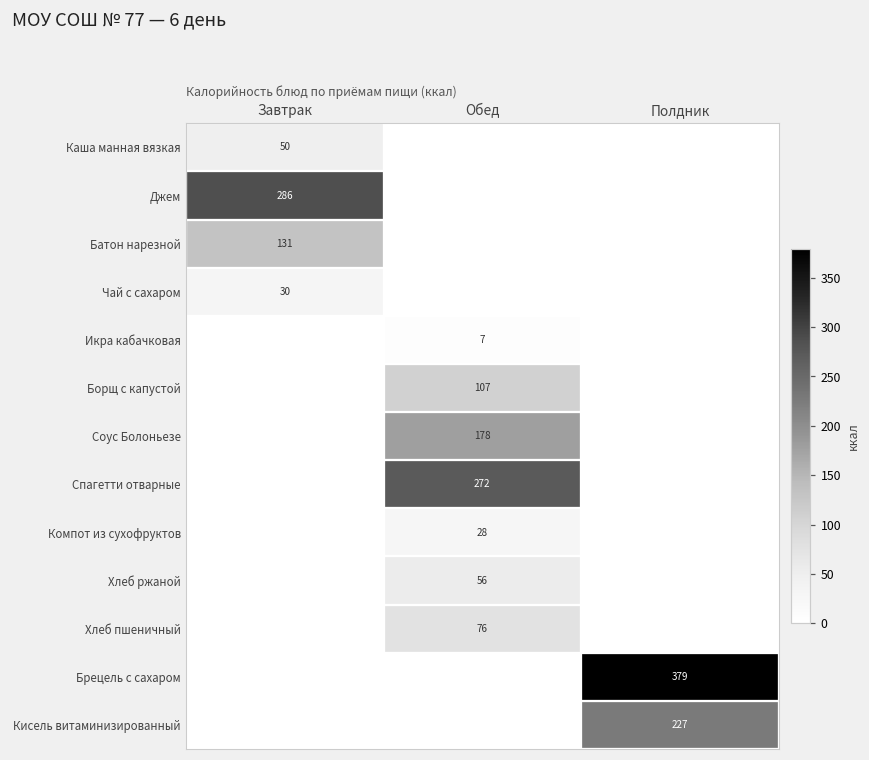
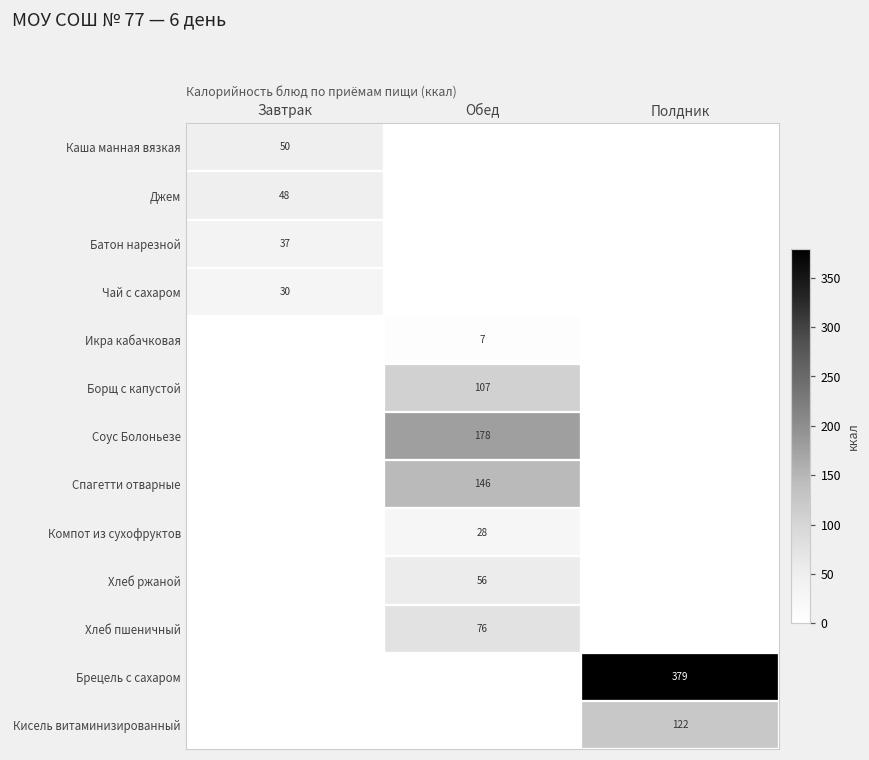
Джем, Завтрак: 286 -> 48
Батон нарезной, Завтрак: 131 -> 37
Спагетти отварные, Обед: 272 -> 146
Кисель витаминизированный, Полдник: 227 -> 122
